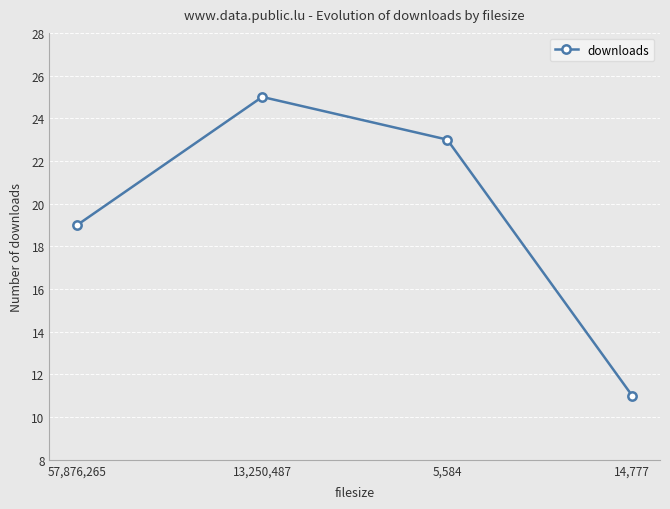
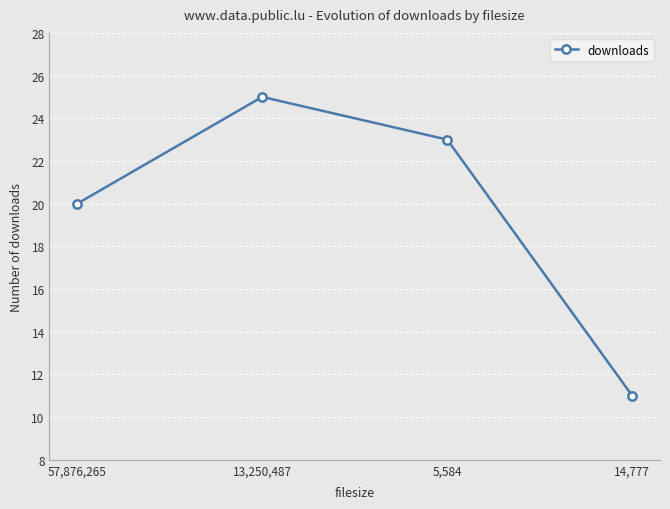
57,876,265: 19 -> 20
